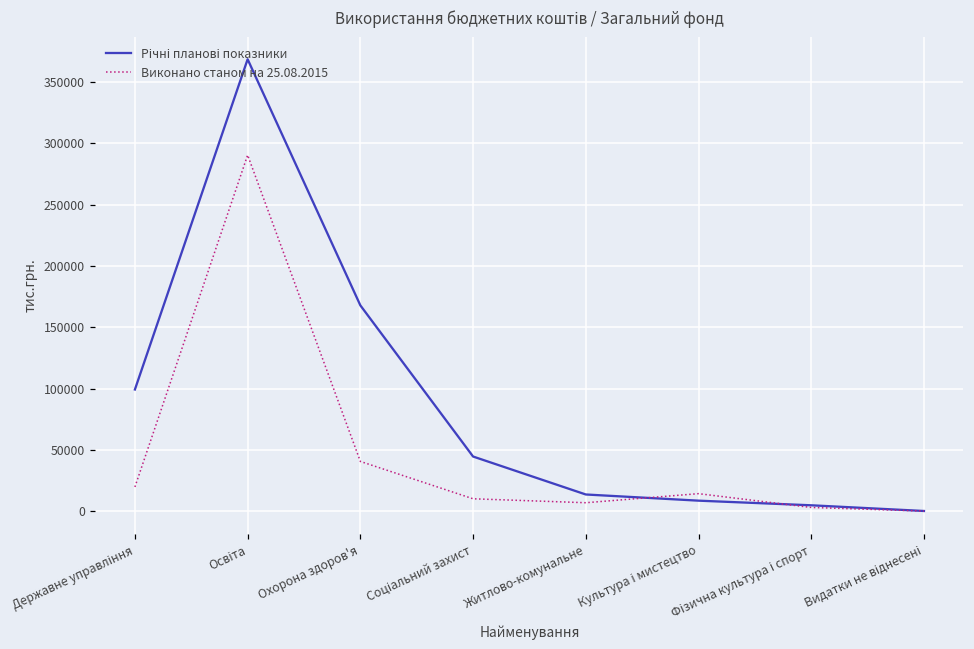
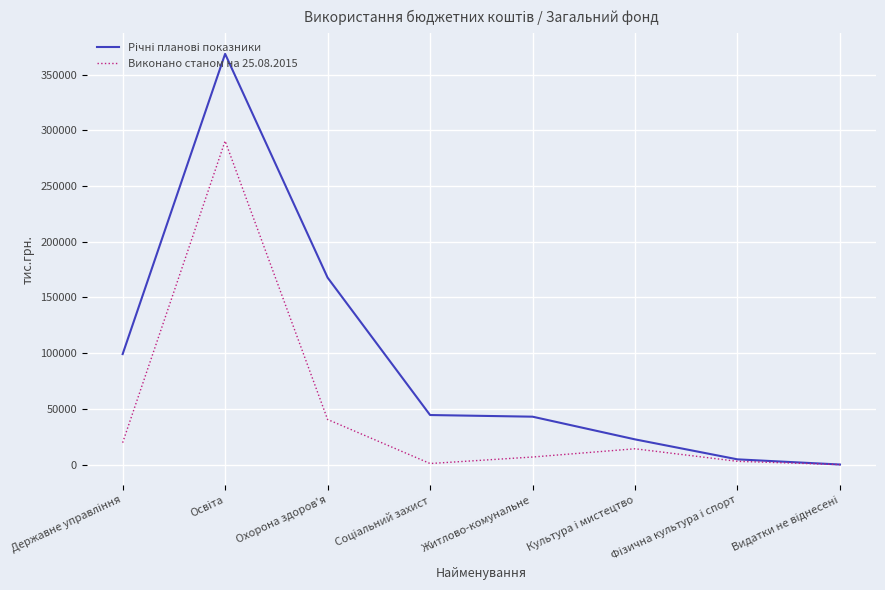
Виконано станом на 25.08.2015, Соціальний захист: 10000 -> 1000
Річні планові показники, Житлово-комунальне: 14000 -> 43000
Річні планові показники, Культура і мистецтво: 8000 -> 23000
